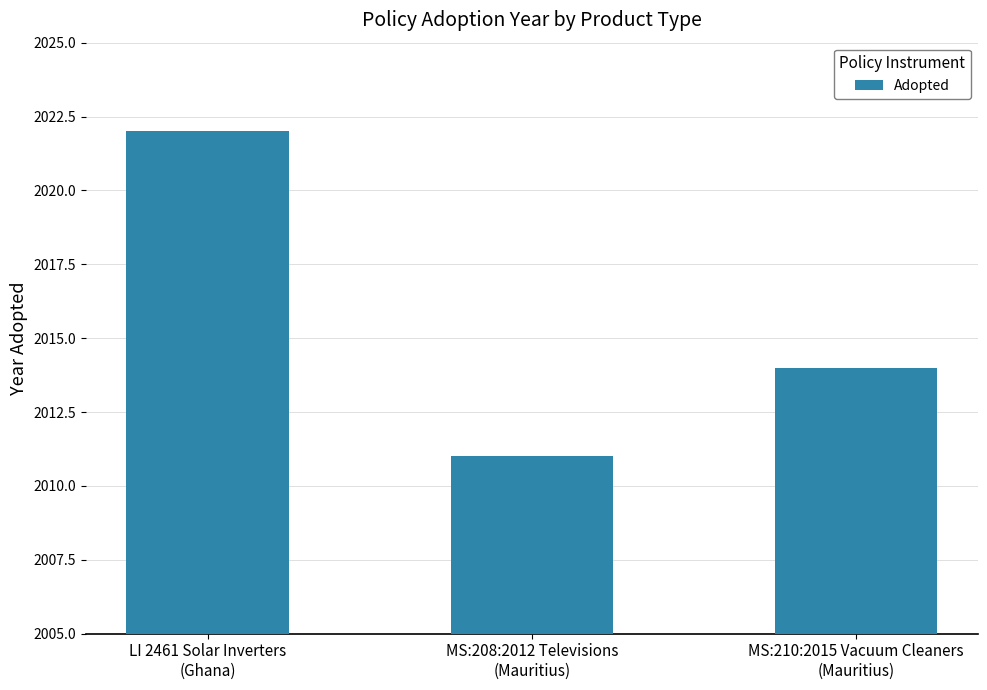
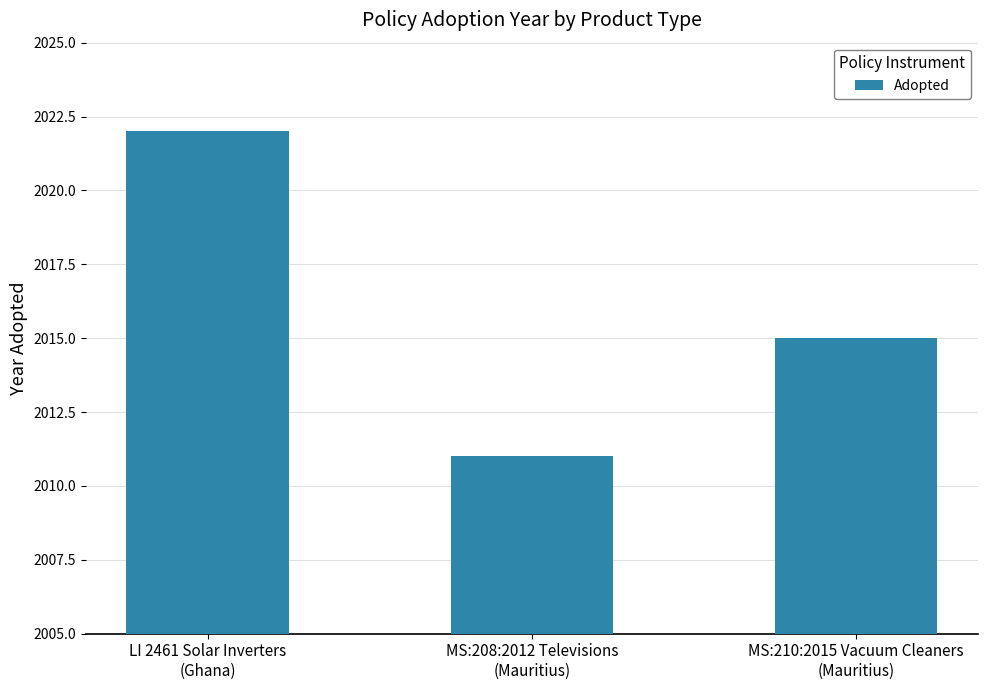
MS:210:2015 Vacuum Cleaners (Mauritius): 2014 -> 2015
